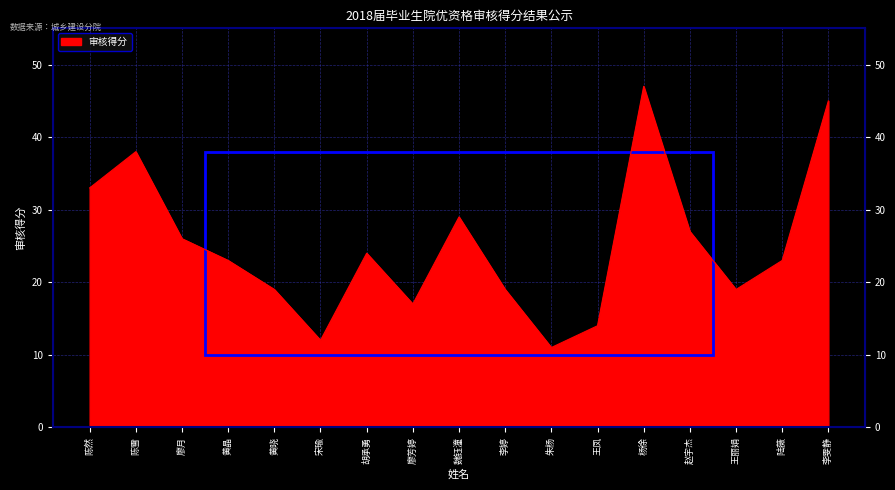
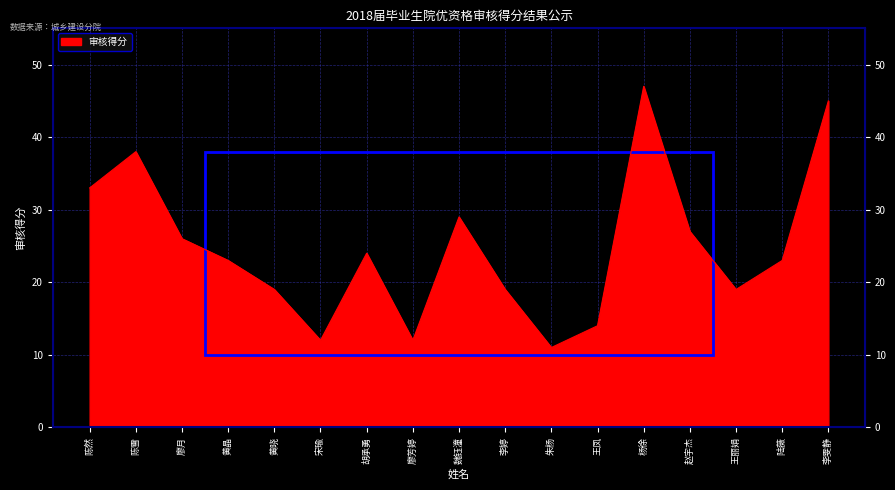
廖芳婷: 17 -> 12
